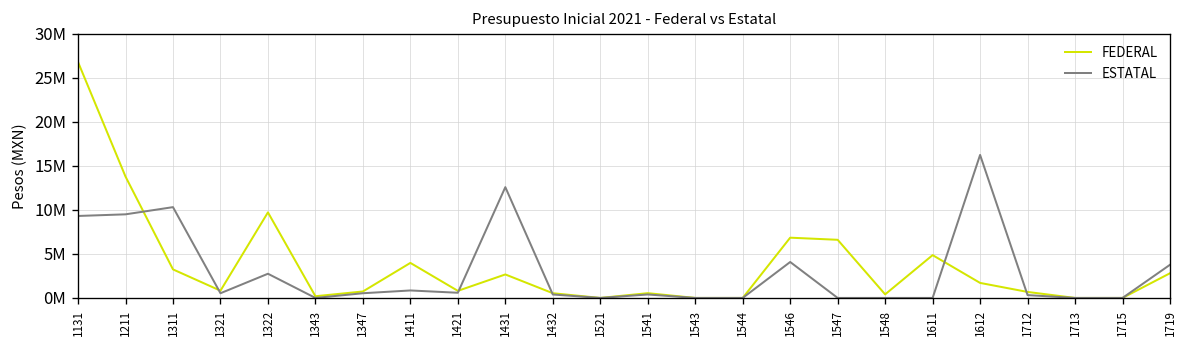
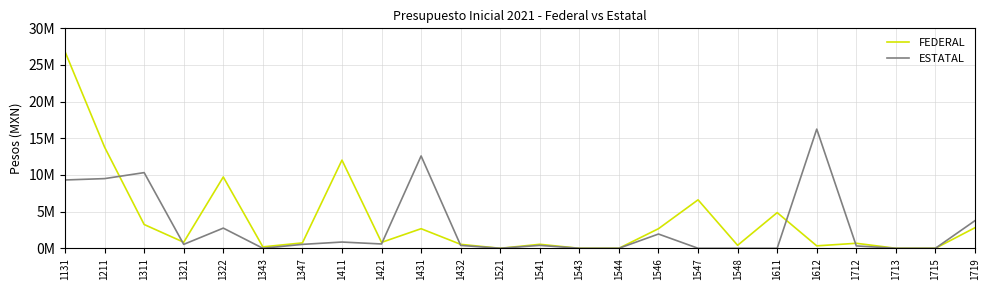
FEDERAL, 1411: 4000000 -> 12000000
FEDERAL, 1546: 7000000 -> 3000000
ESTATAL, 1546: 4000000 -> 2000000
FEDERAL, 1612: 2000000 -> 0
